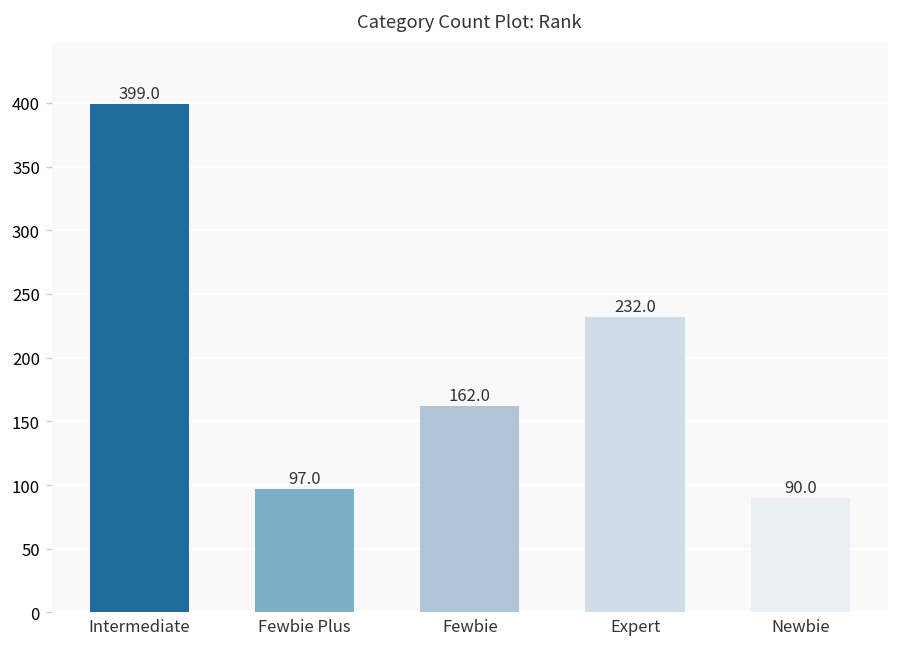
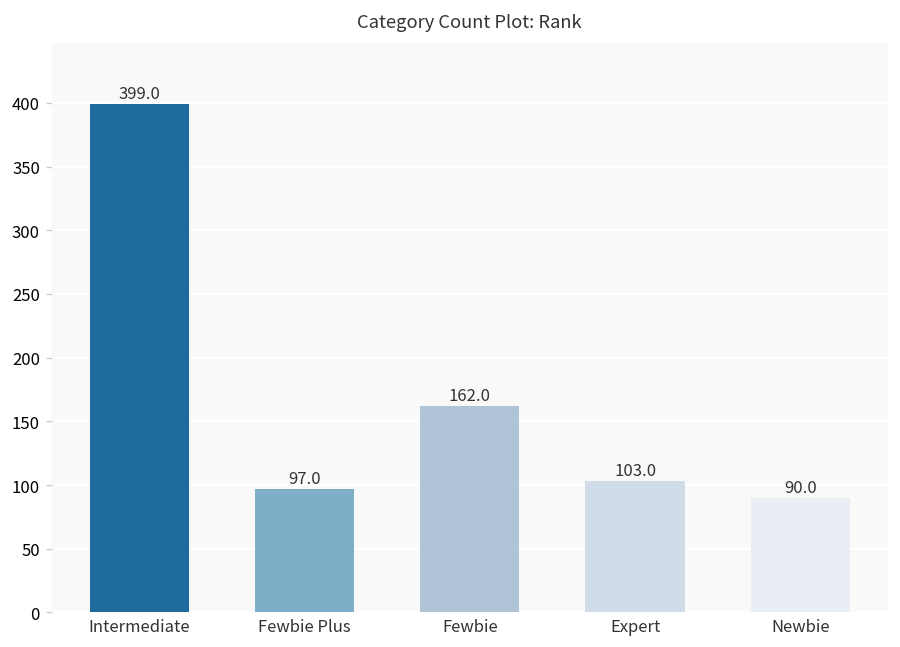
Expert: 232.0 -> 103.0
